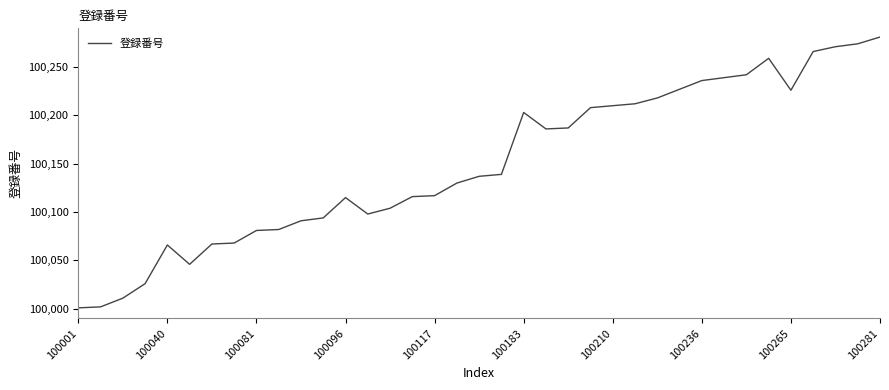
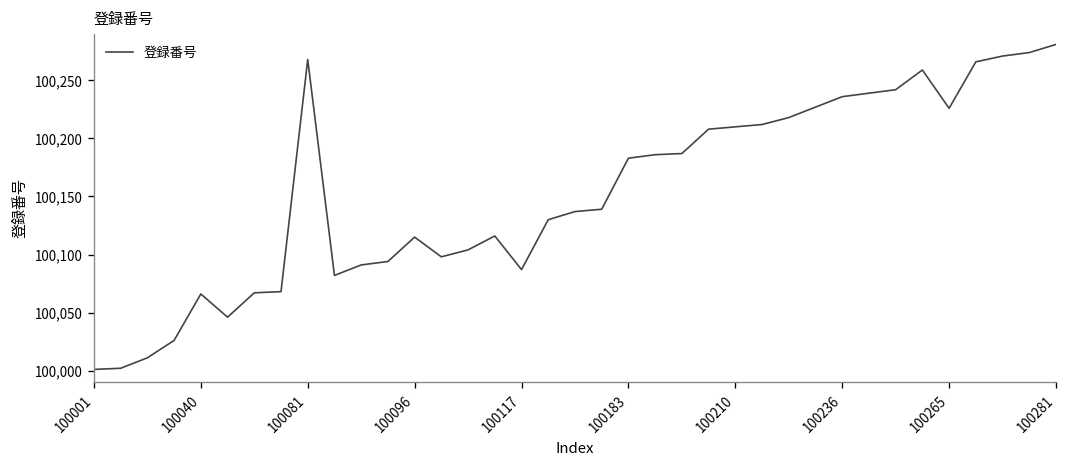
100081: 100,080 -> 100,270
100117: 100,120 -> 100,090
100183: 100,200 -> 100,180
